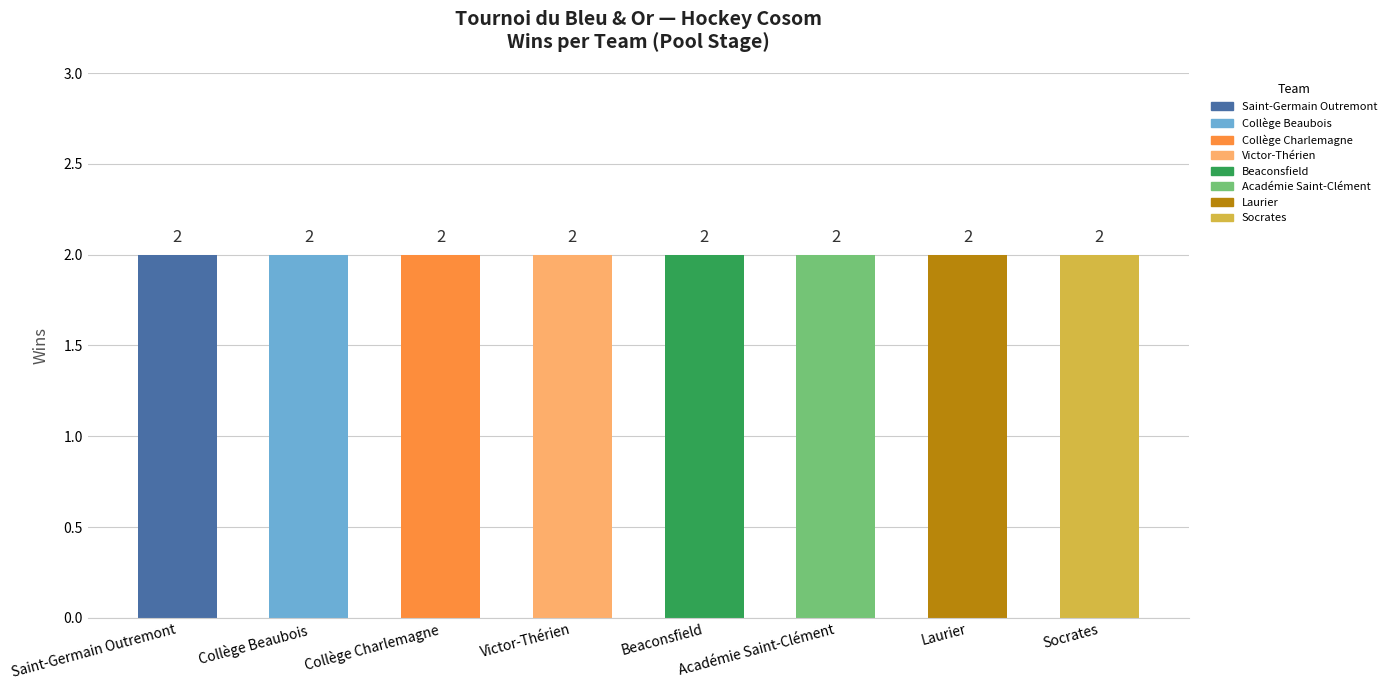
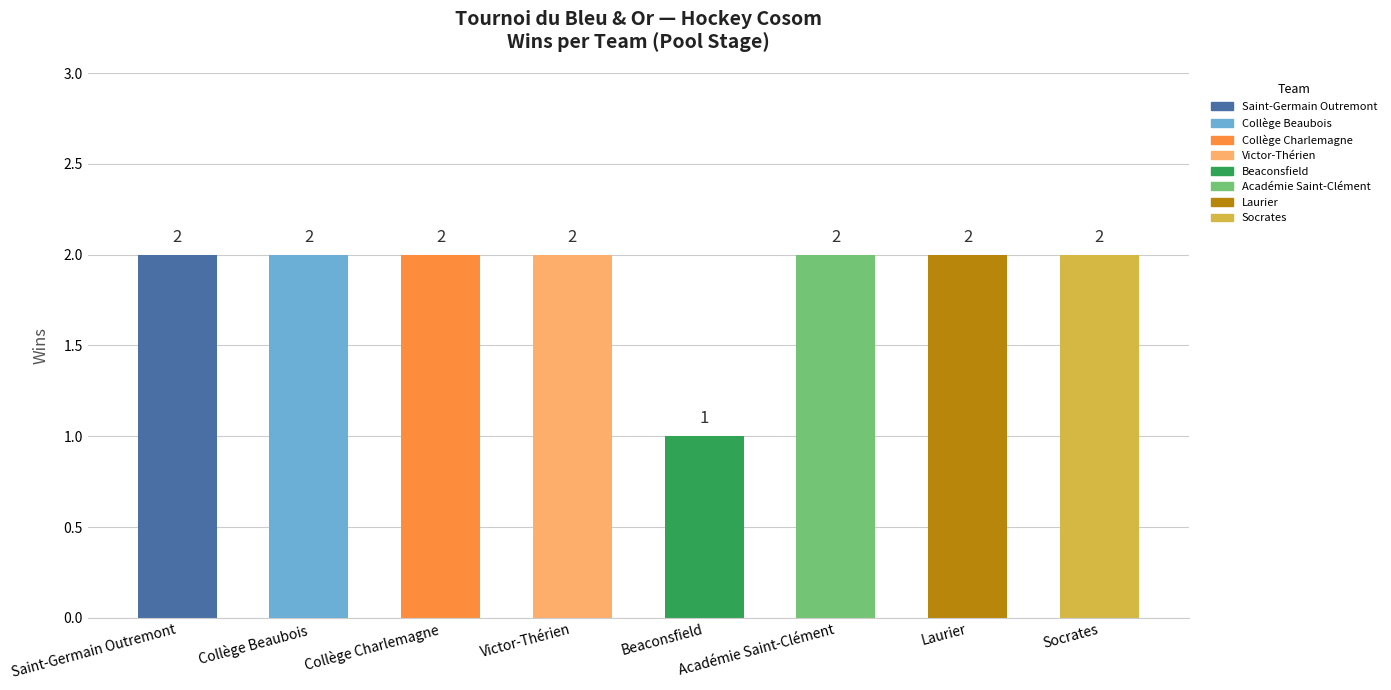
Beaconsfield: 2 -> 1
